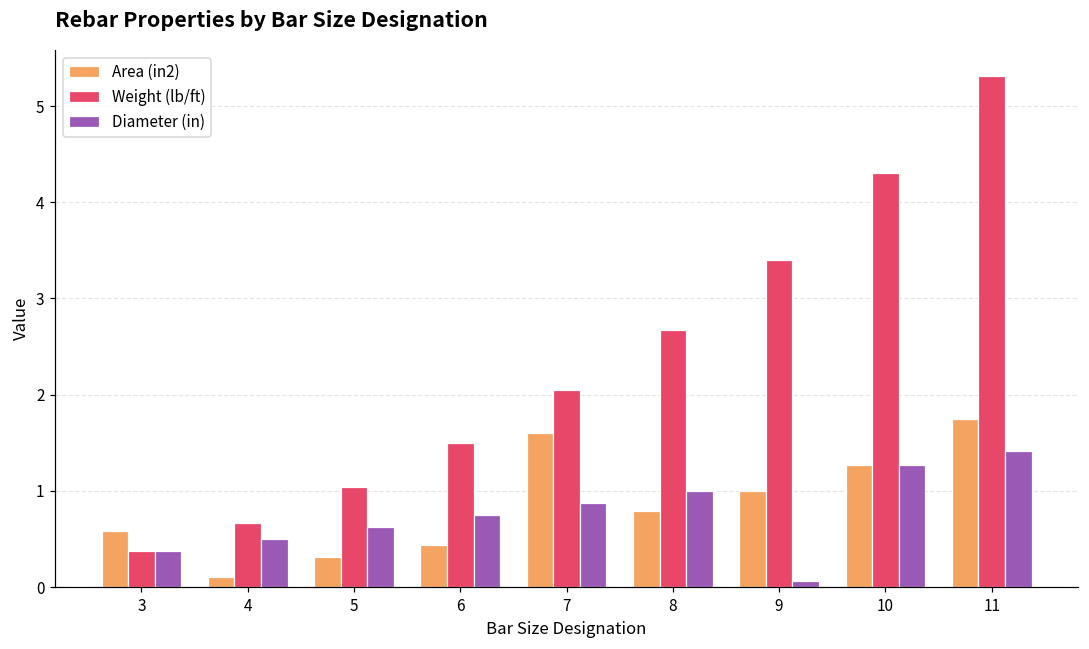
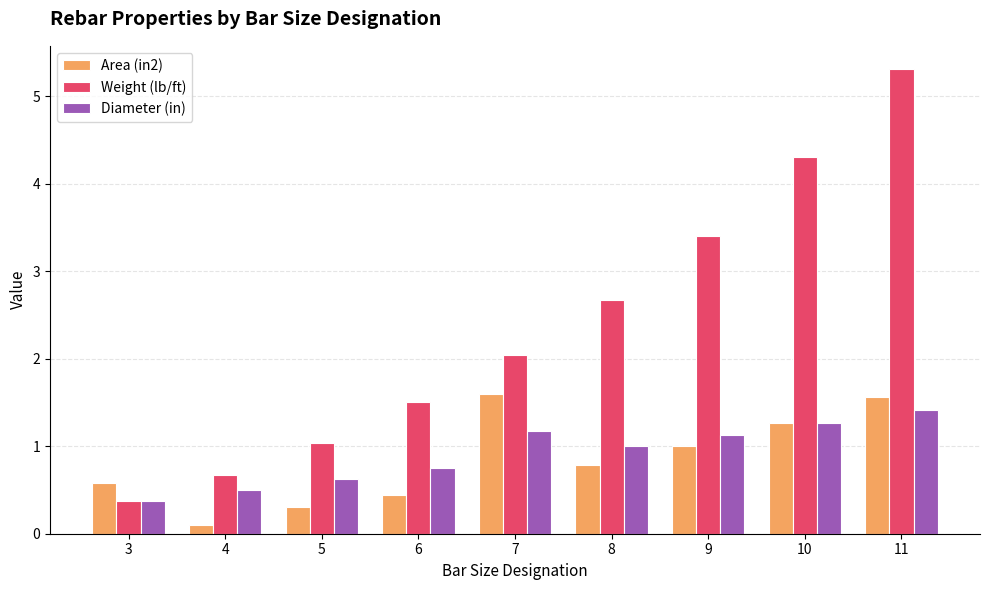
Diameter (in), 7: 0.9 -> 1.2
Diameter (in), 9: 0.1 -> 1.1
Area (in2), 11: 1.8 -> 1.6
